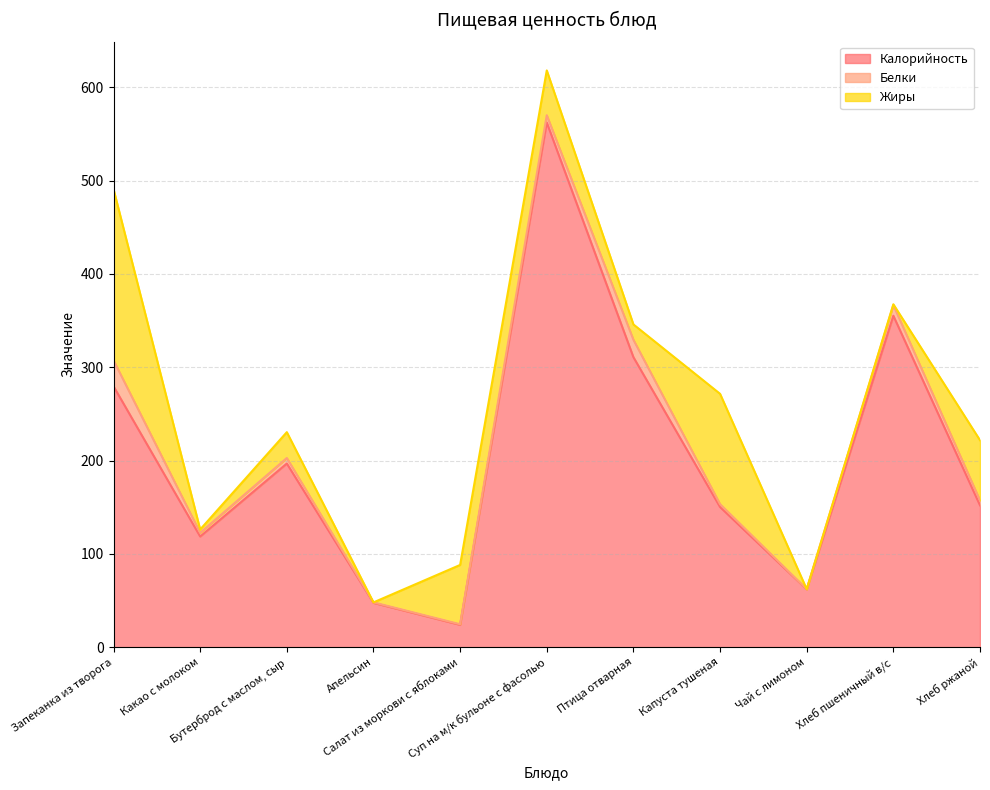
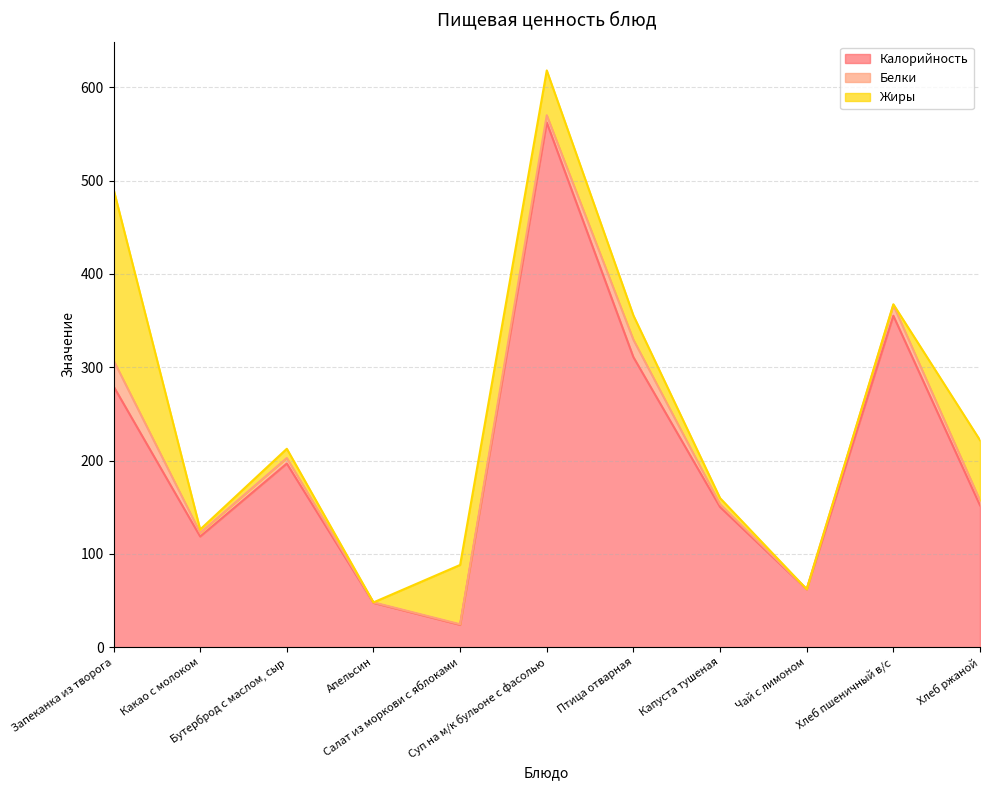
Жиры, Бутерброд с маслом, сыр: 30 -> 10
Жиры, Птица отварная: 20 -> 30
Жиры, Капуста тушеная: 120 -> 10
